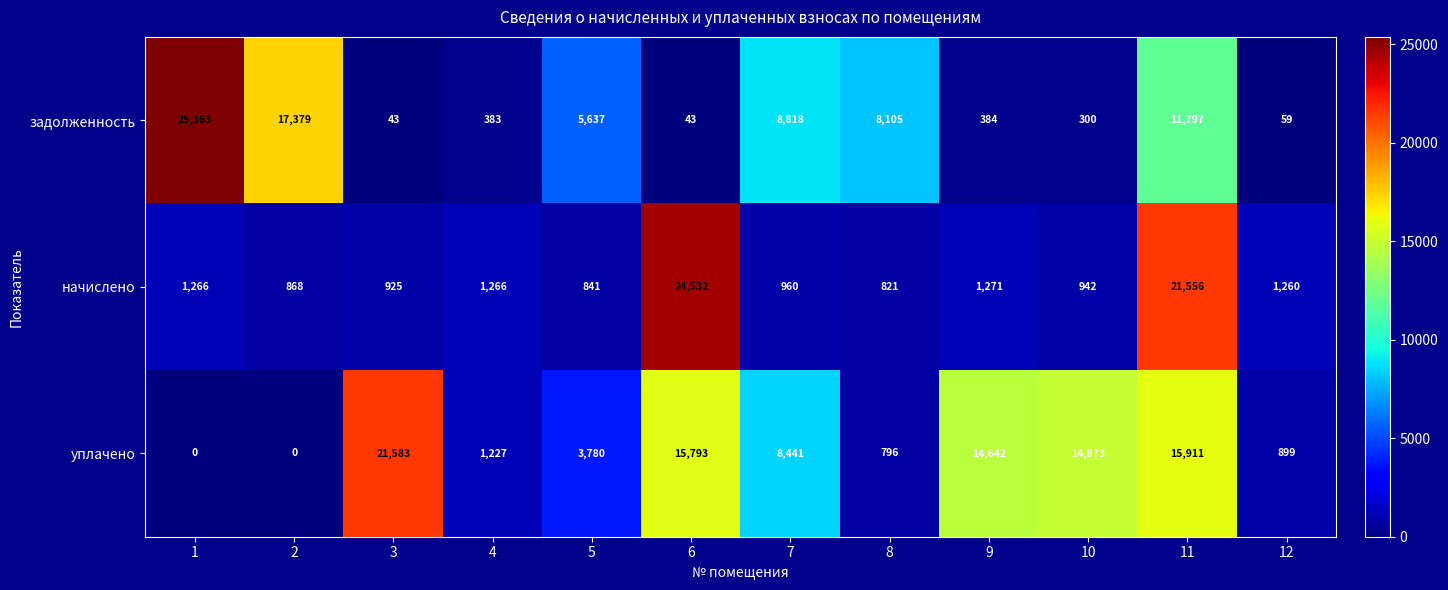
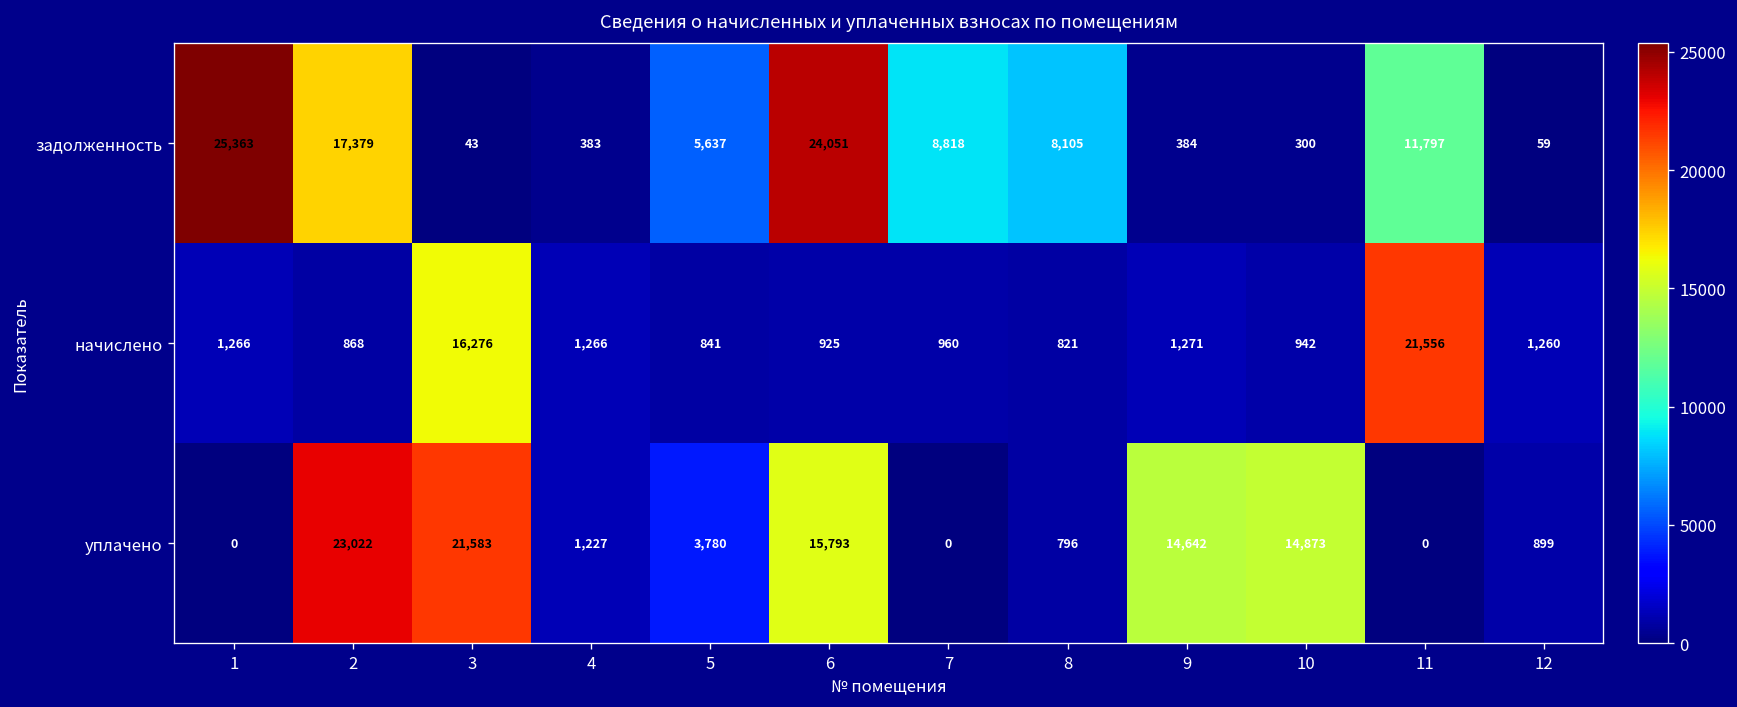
задолженность, 6: 43 -> 24,051
начислено, 3: 925 -> 16,276
начислено, 6: 24,532 -> 925
уплачено, 2: 0 -> 23,022
уплачено, 7: 8,441 -> 0
уплачено, 11: 15,911 -> 0
